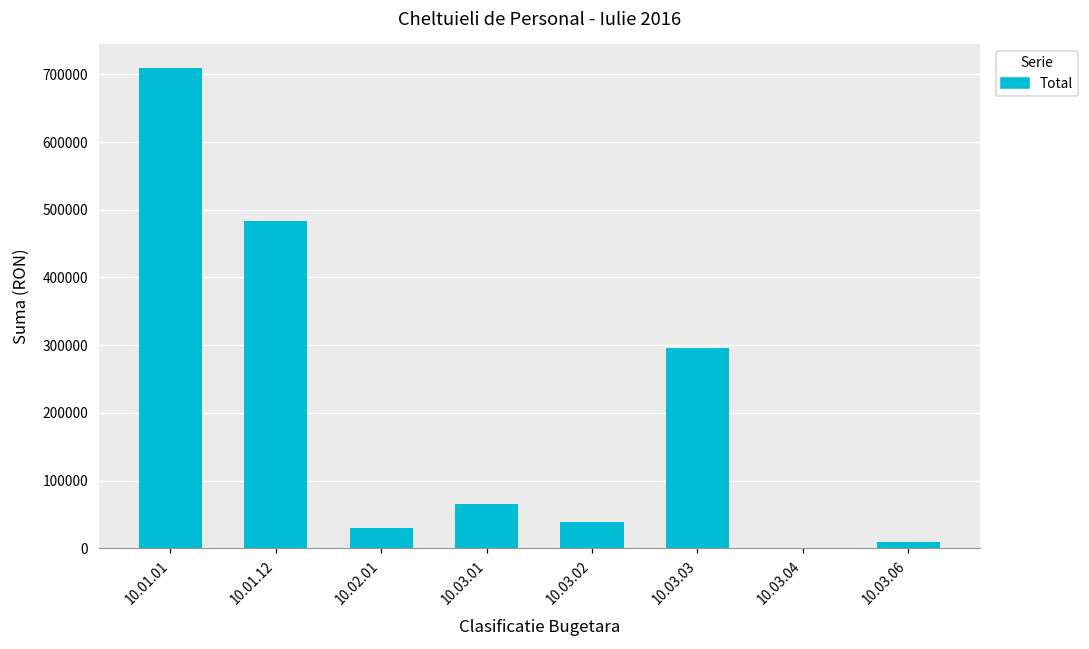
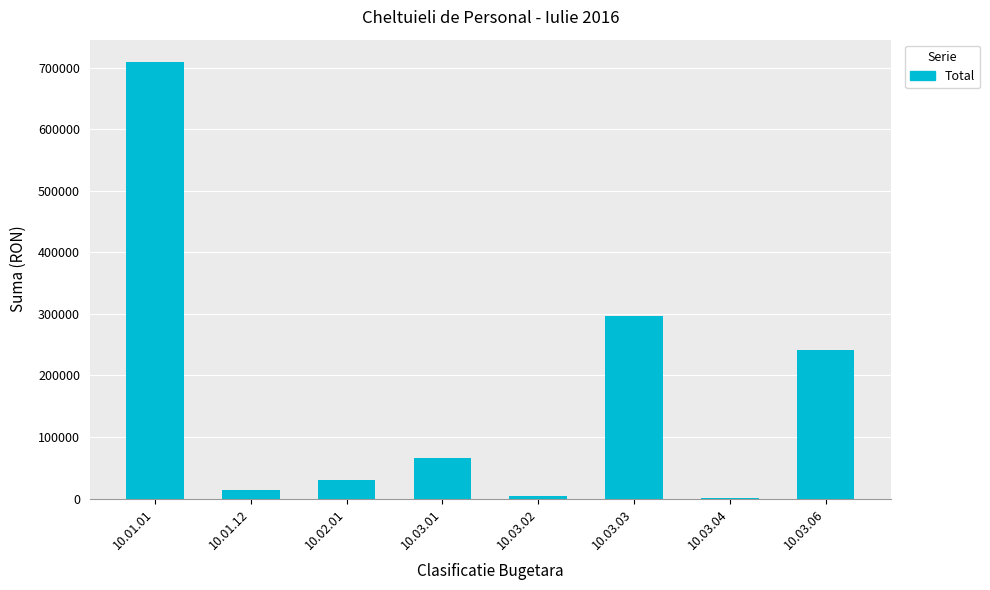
10.01.12: 480000 -> 10000
10.03.02: 40000 -> 0
10.03.06: 10000 -> 240000
